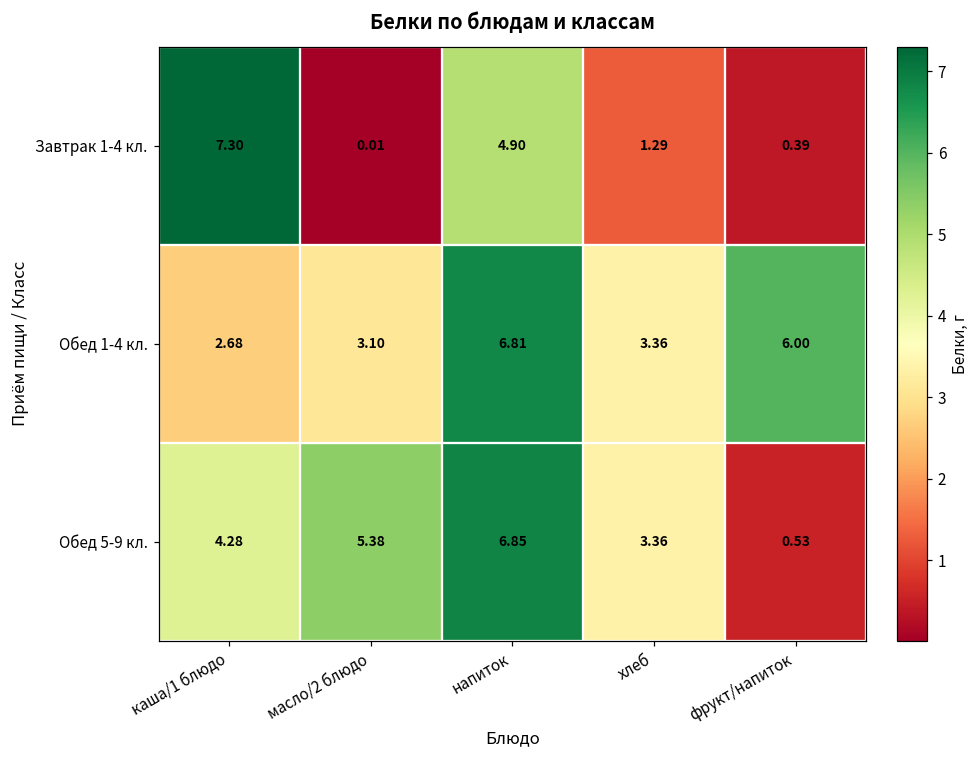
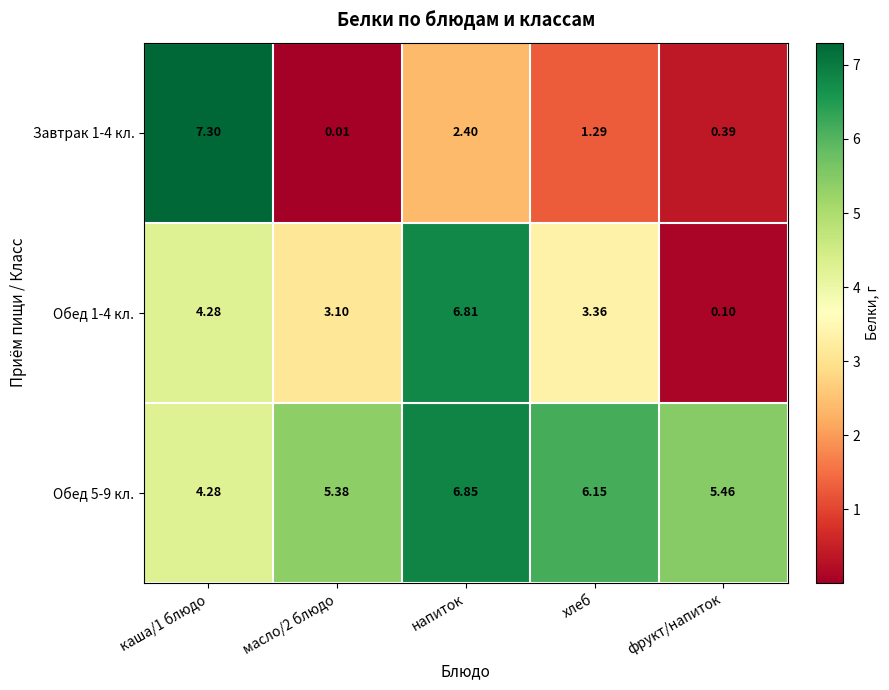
Завтрак 1-4 кл., напиток: 4.90 -> 2.40
Обед 1-4 кл., каша/1 блюдо: 2.68 -> 4.28
Обед 1-4 кл., фрукт/напиток: 6.00 -> 0.10
Обед 5-9 кл., хлеб: 3.36 -> 6.15
Обед 5-9 кл., фрукт/напиток: 0.53 -> 5.46
